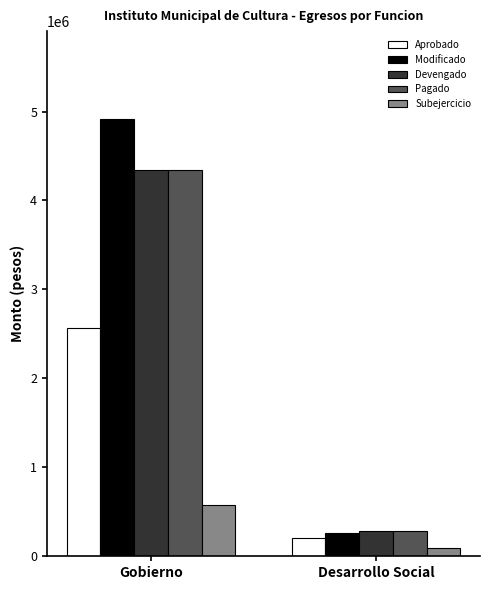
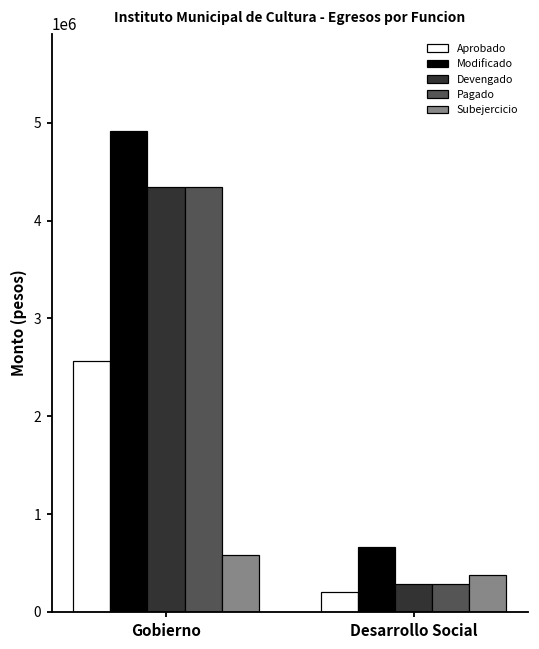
Modificado, Desarrollo Social: 300000 -> 700000
Subejercicio, Desarrollo Social: 100000 -> 400000
